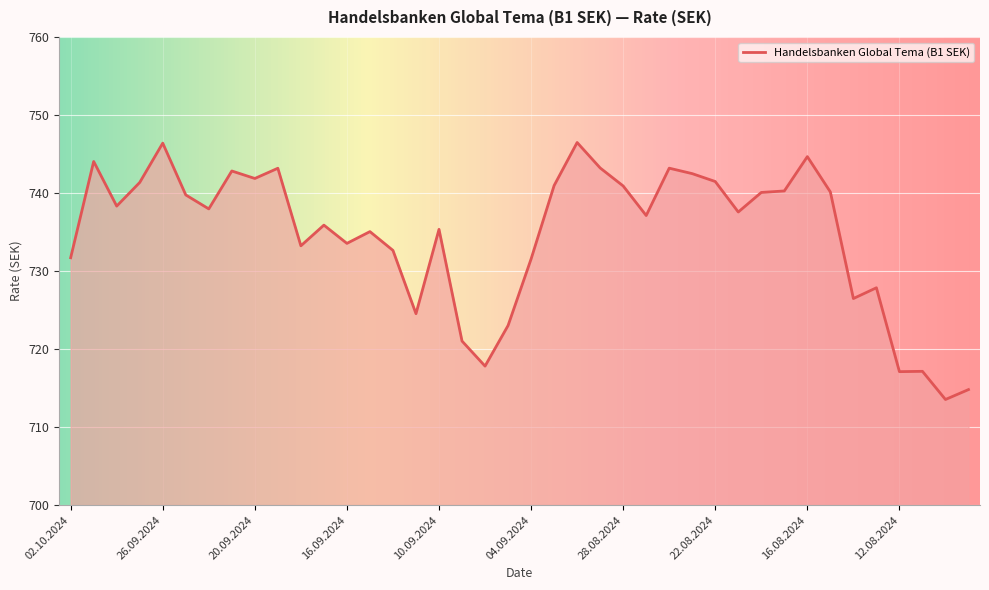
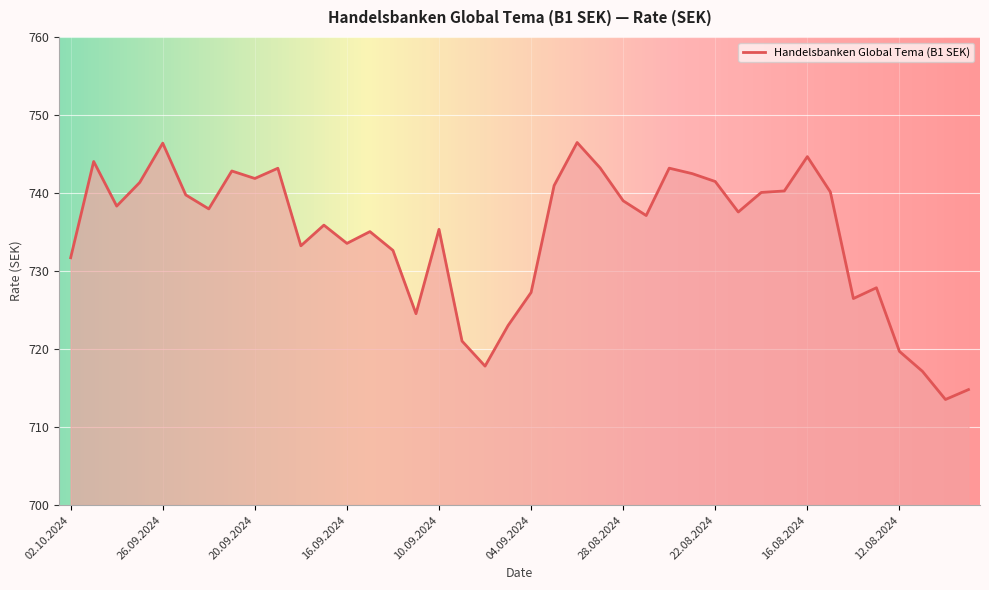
04.09.2024: 732 -> 727
28.08.2024: 741 -> 739
12.08.2024: 717 -> 720
